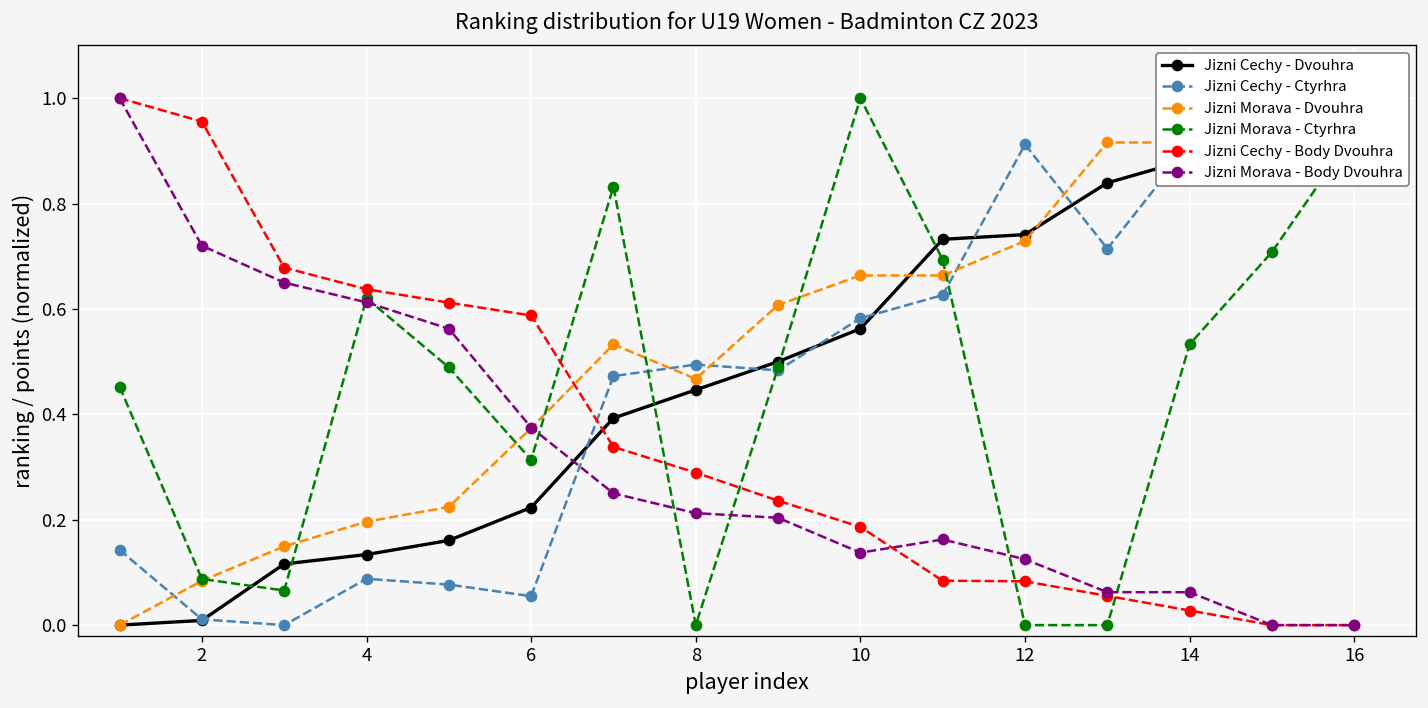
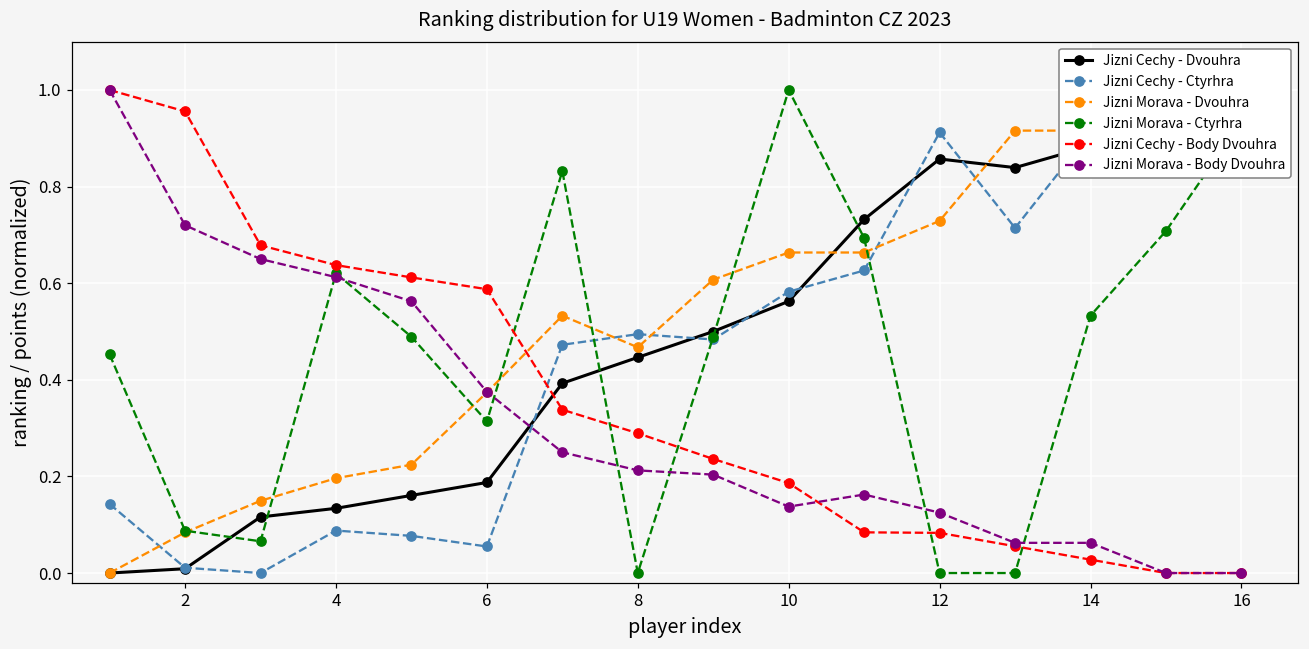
Jizni Cechy - Dvouhra, 6: 0.22 -> 0.19
Jizni Cechy - Dvouhra, 12: 0.74 -> 0.86
